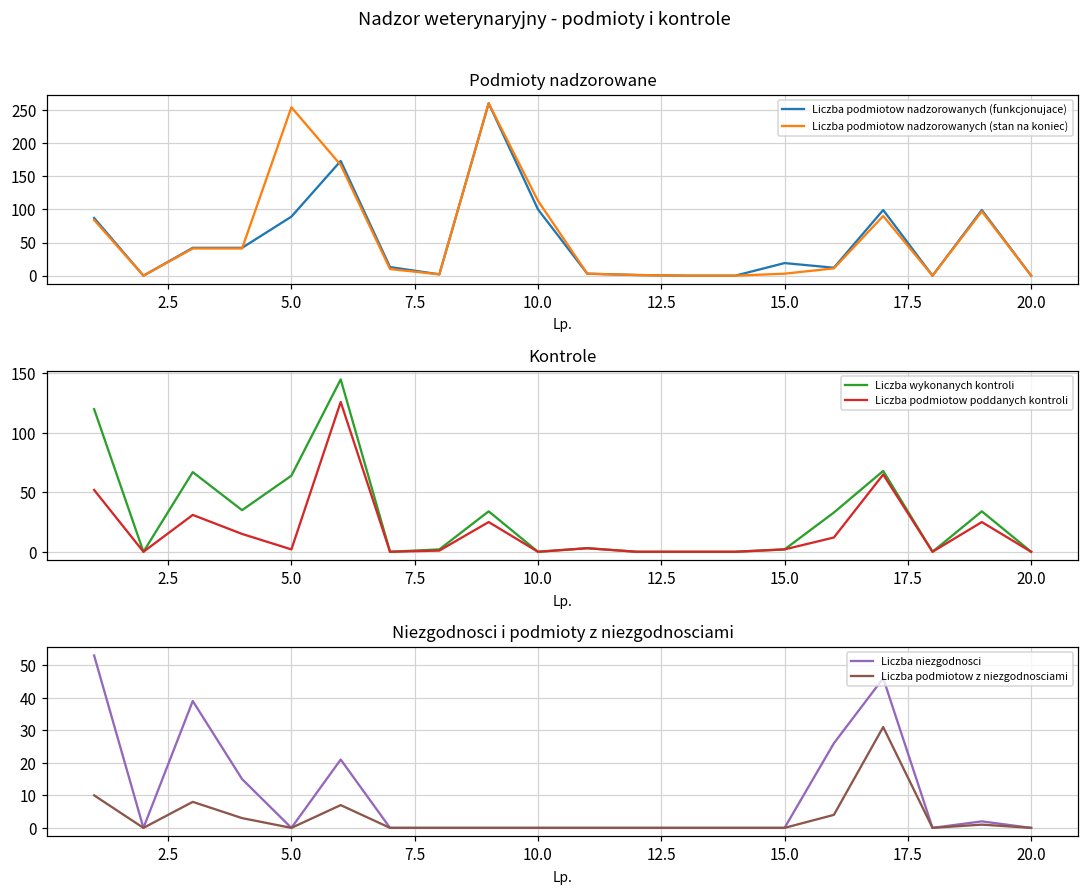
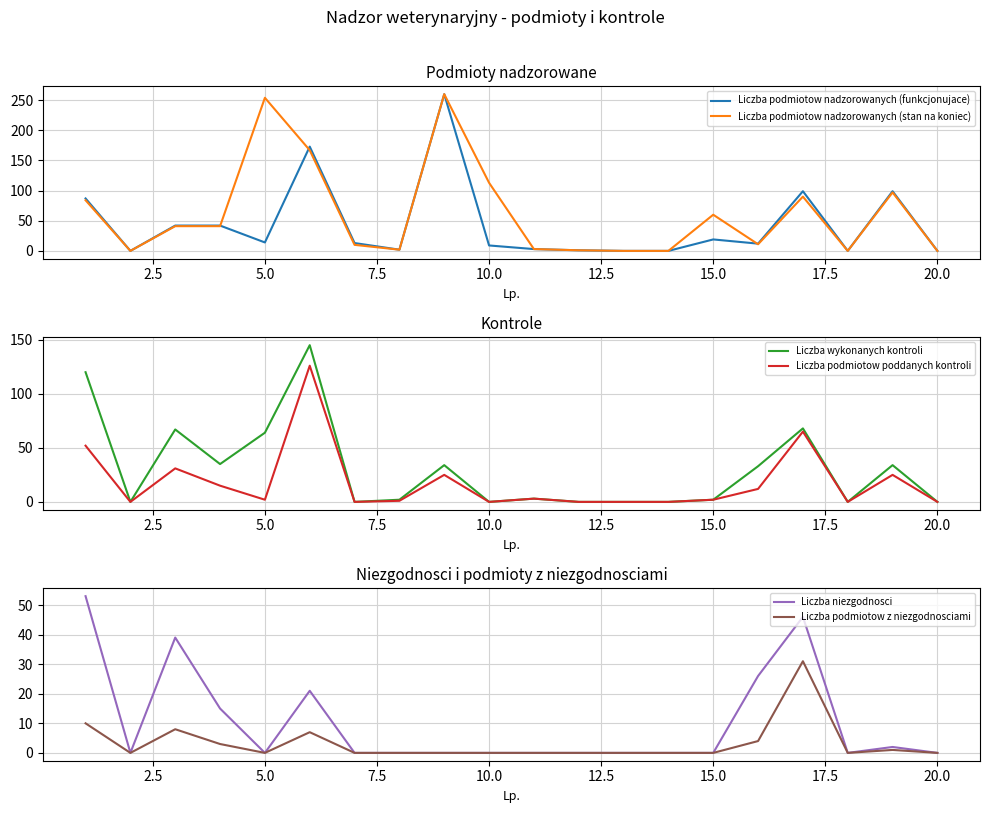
Podmioty nadzorowane, Liczba podmiotow nadzorowanych (funkcjonujace), 5.0: 90 -> 10
Podmioty nadzorowane, Liczba podmiotow nadzorowanych (funkcjonujace), 10.0: 100 -> 10
Podmioty nadzorowane, Liczba podmiotow nadzorowanych (stan na koniec), 15.0: 0 -> 60
